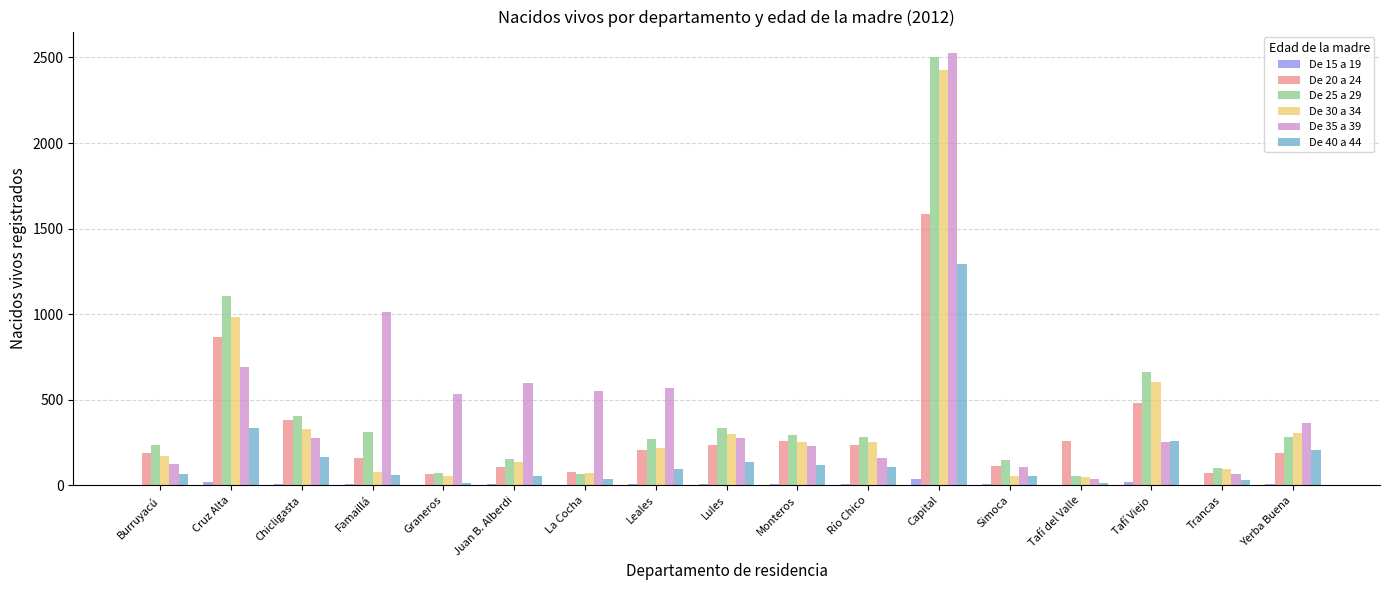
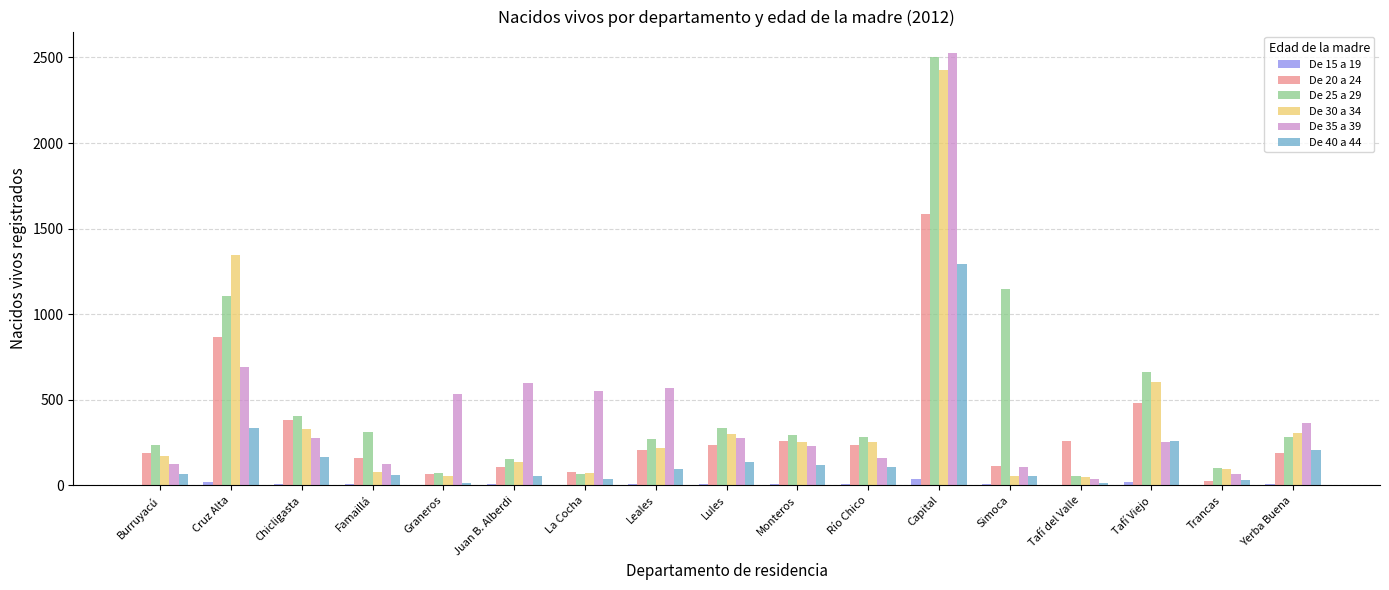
De 30 a 34, Cruz Alta: 990 -> 1350
De 35 a 39, Famaillá: 1010 -> 120
De 25 a 29, Simoca: 150 -> 1150
De 20 a 24, Trancas: 70 -> 20
